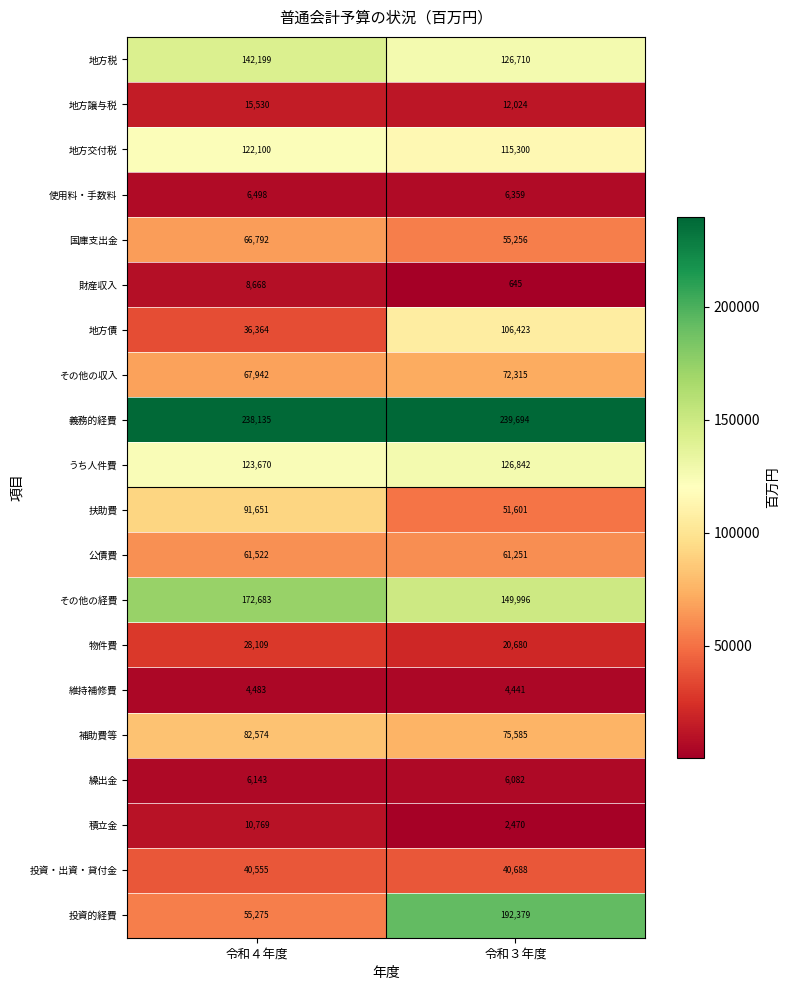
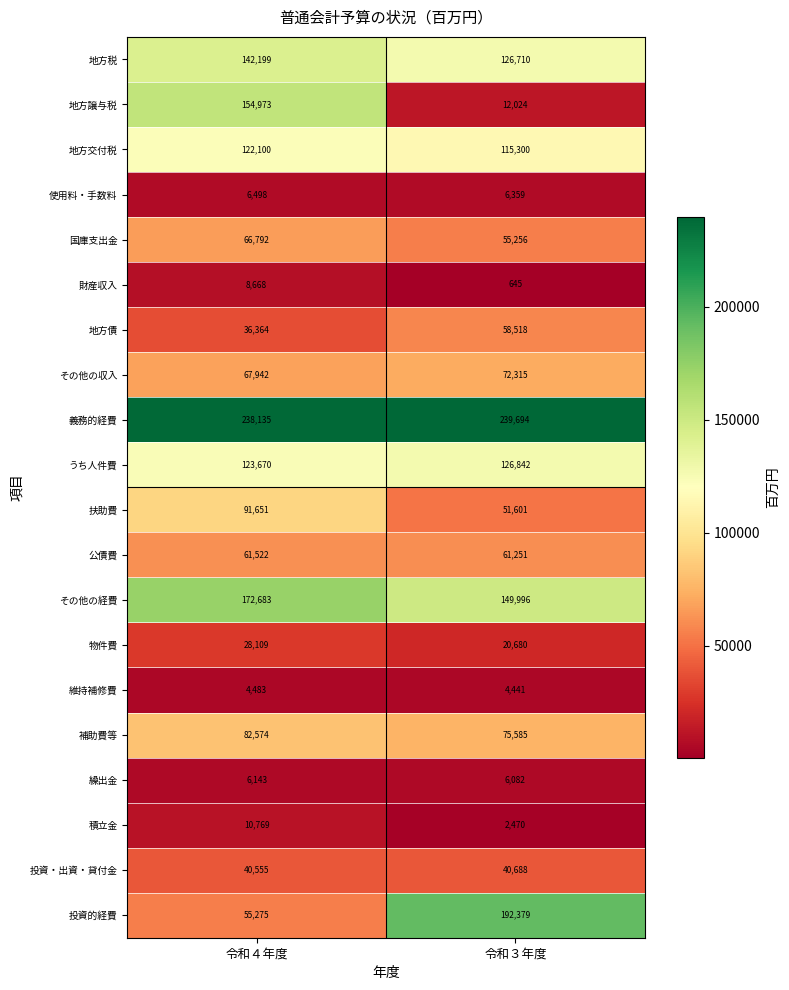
地方譲与税, 令和４年度: 15,530 -> 154,973
地方債, 令和３年度: 106,423 -> 58,518
